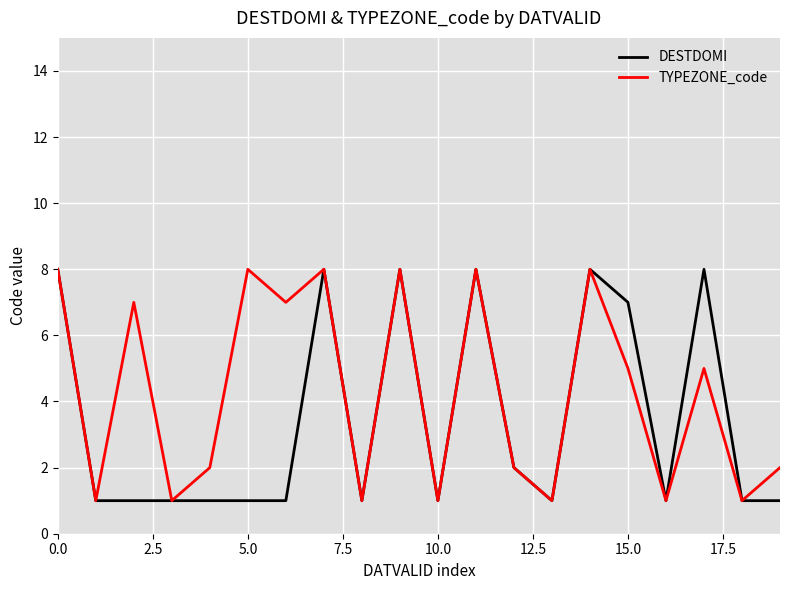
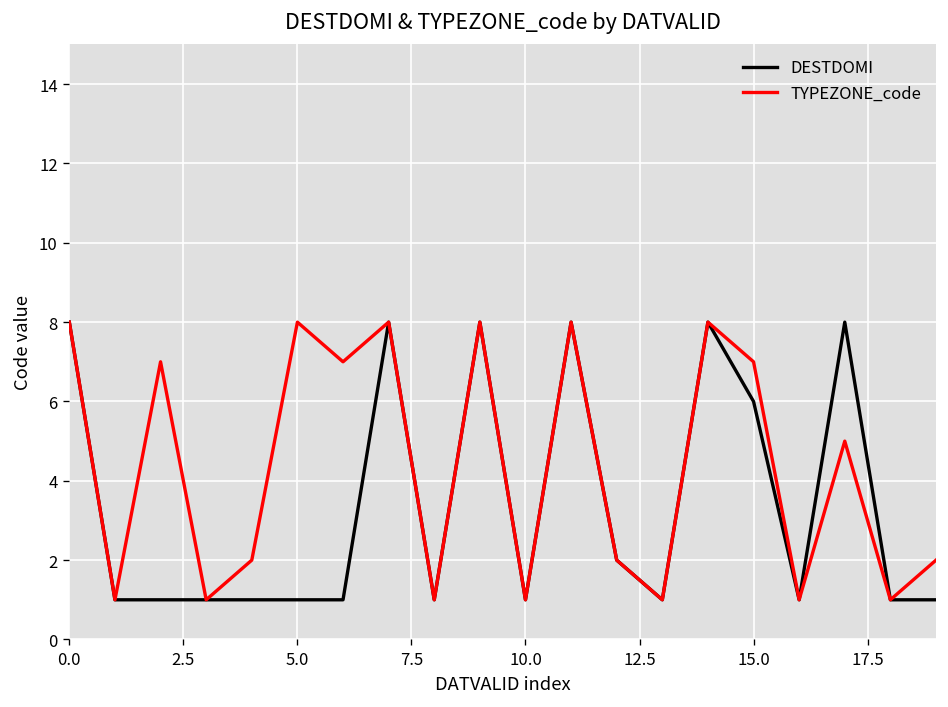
DESTDOMI, 15.0: 7 -> 6
TYPEZONE_code, 15.0: 5 -> 7
